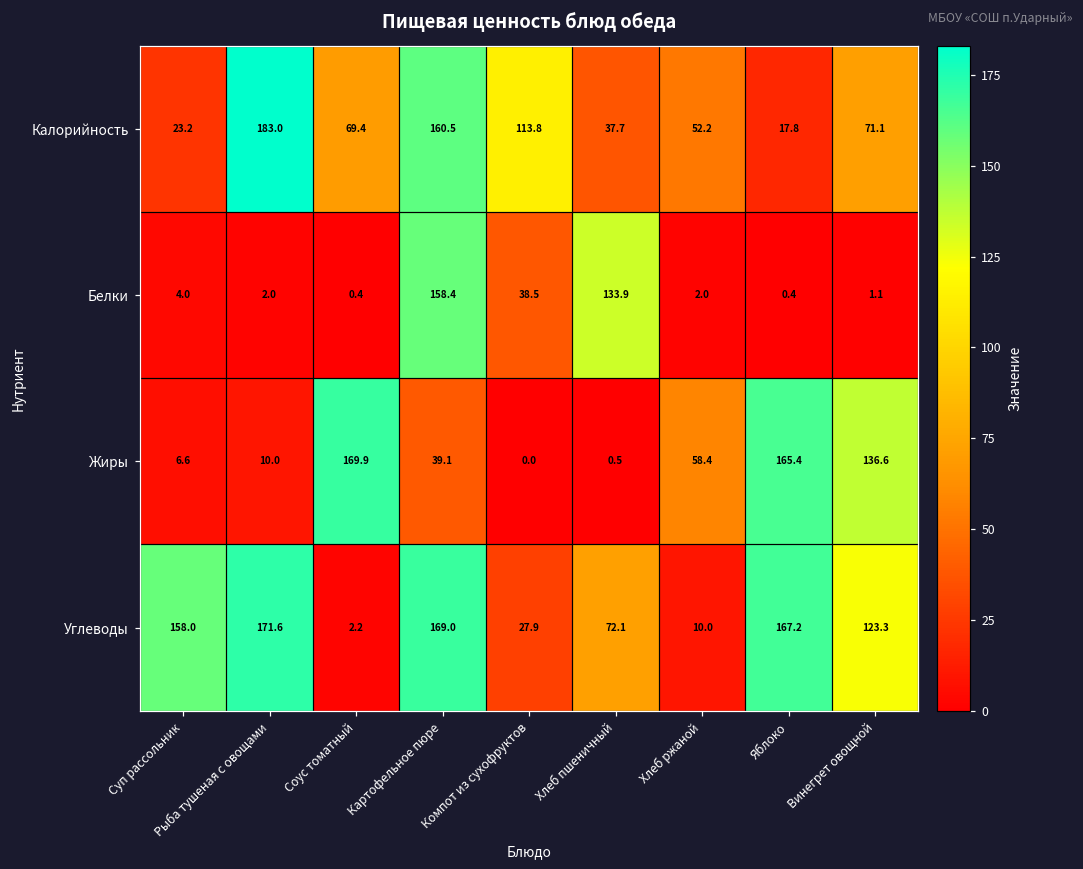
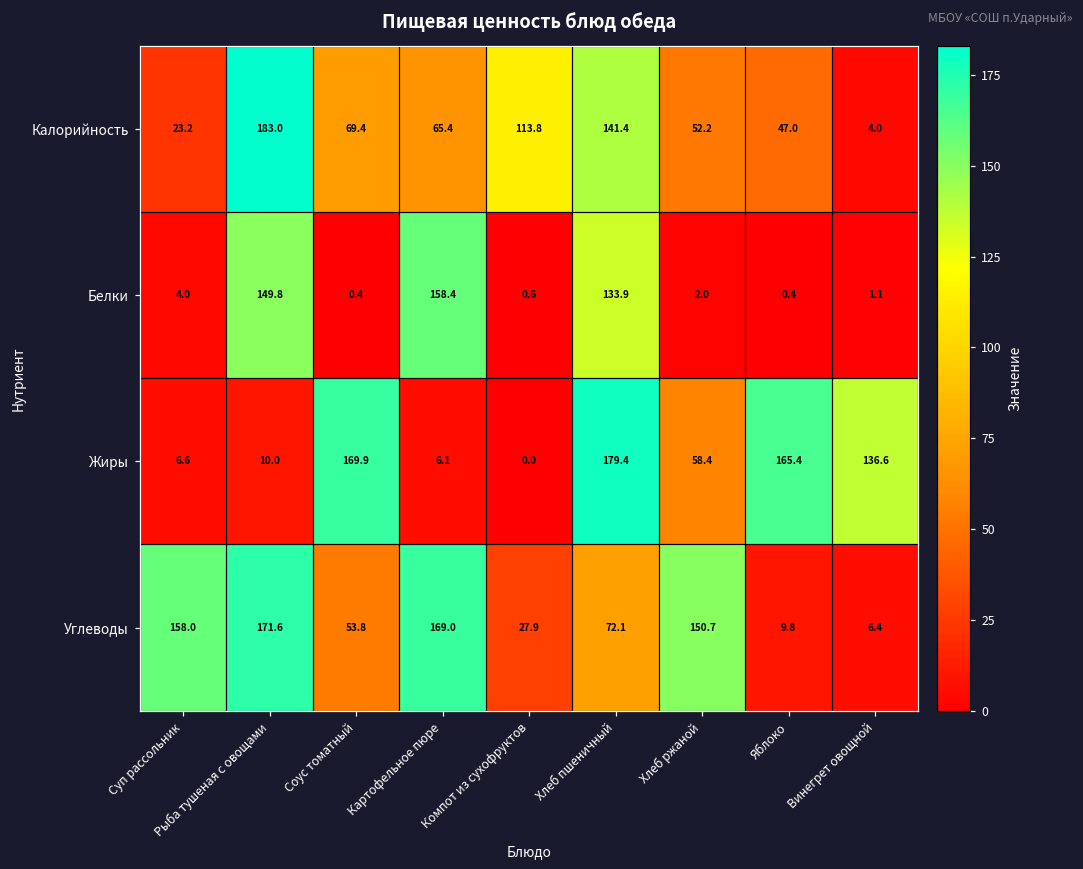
Калорийность, Картофельное пюре: 160.5 -> 65.4
Калорийность, Хлеб пшеничный: 37.7 -> 141.4
Калорийность, Яблоко: 17.8 -> 47.0
Калорийность, Винегрет овощной: 71.1 -> 4.0
Белки, Рыба тушеная с овощами: 2.0 -> 149.8
Белки, Компот из сухофруктов: 38.5 -> 0.6
Жиры, Картофельное пюре: 39.1 -> 6.1
Жиры, Хлеб пшеничный: 0.5 -> 179.4
Углеводы, Соус томатный: 2.2 -> 53.8
Углеводы, Хлеб ржаной: 10.0 -> 150.7
Углеводы, Яблоко: 167.2 -> 9.8
Углеводы, Винегрет овощной: 123.3 -> 6.4
